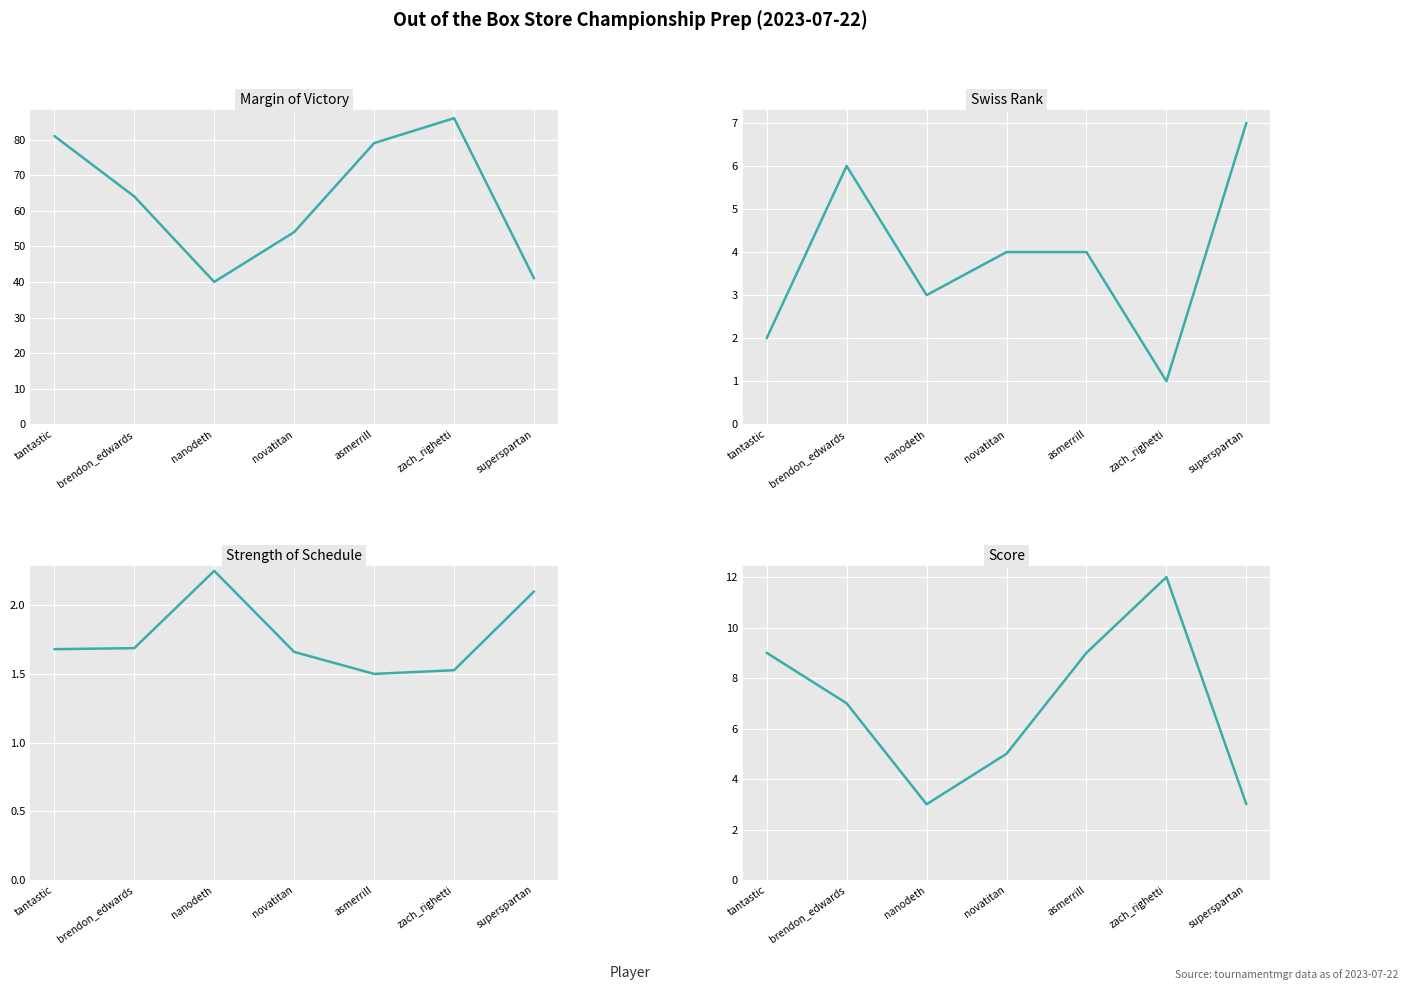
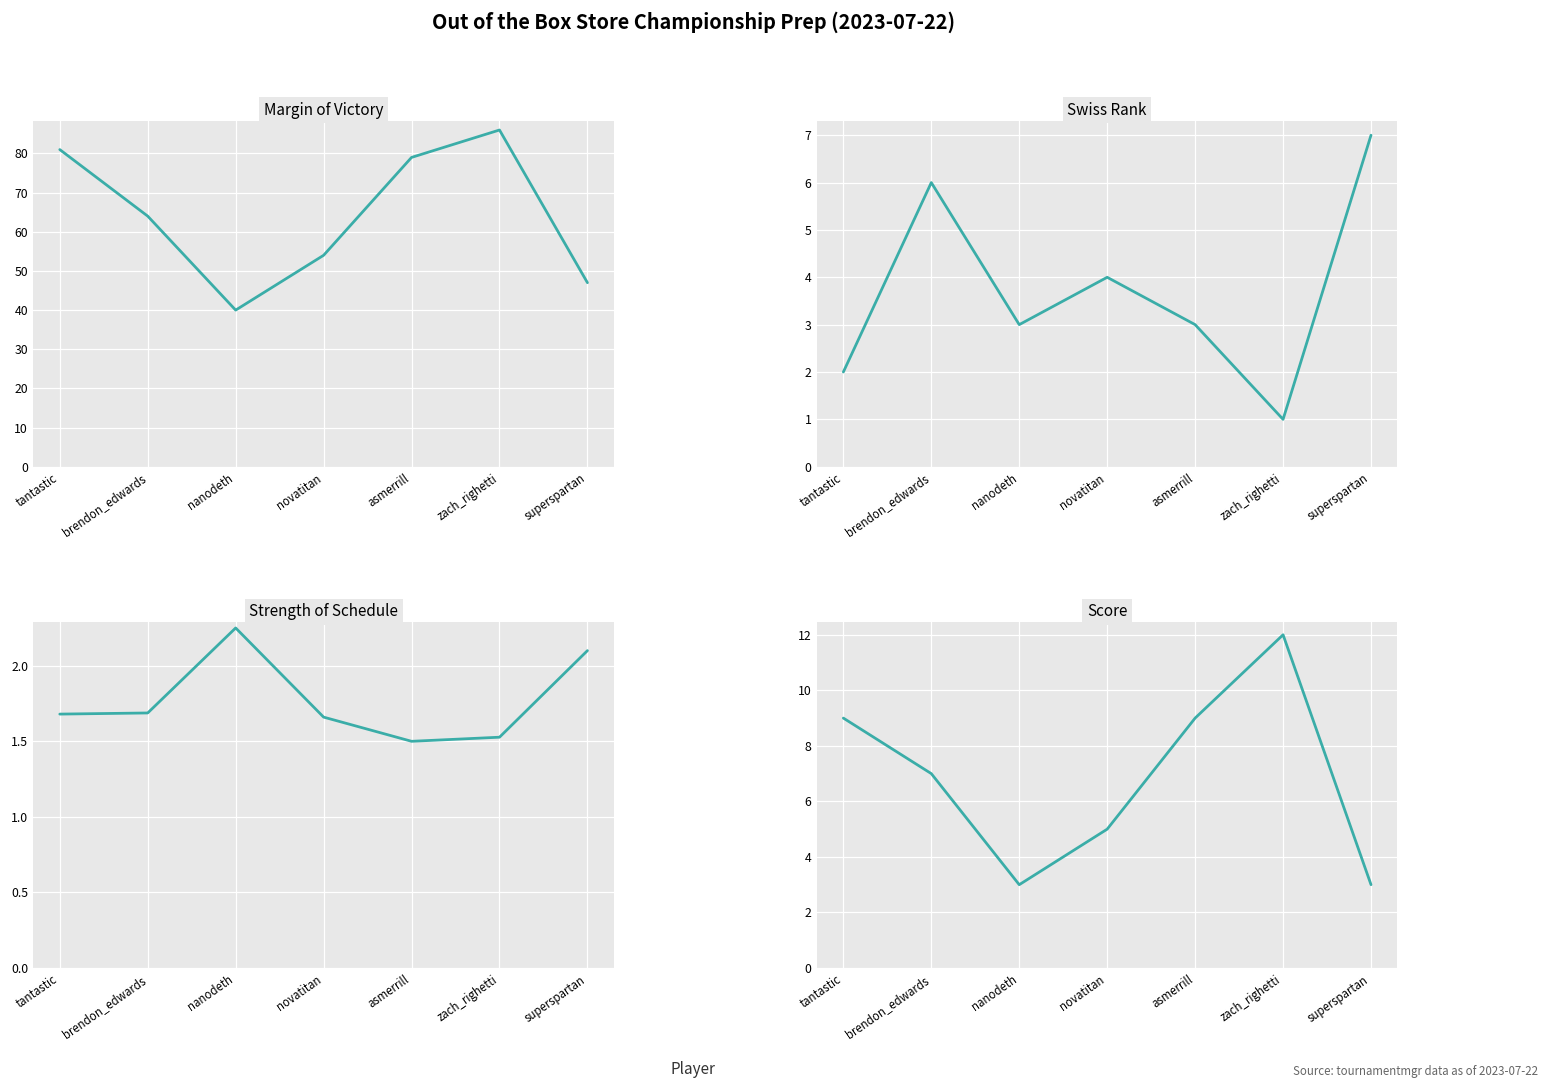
Margin of Victory, superspartan: 41 -> 47
Swiss Rank, asmerrill: 4 -> 3
